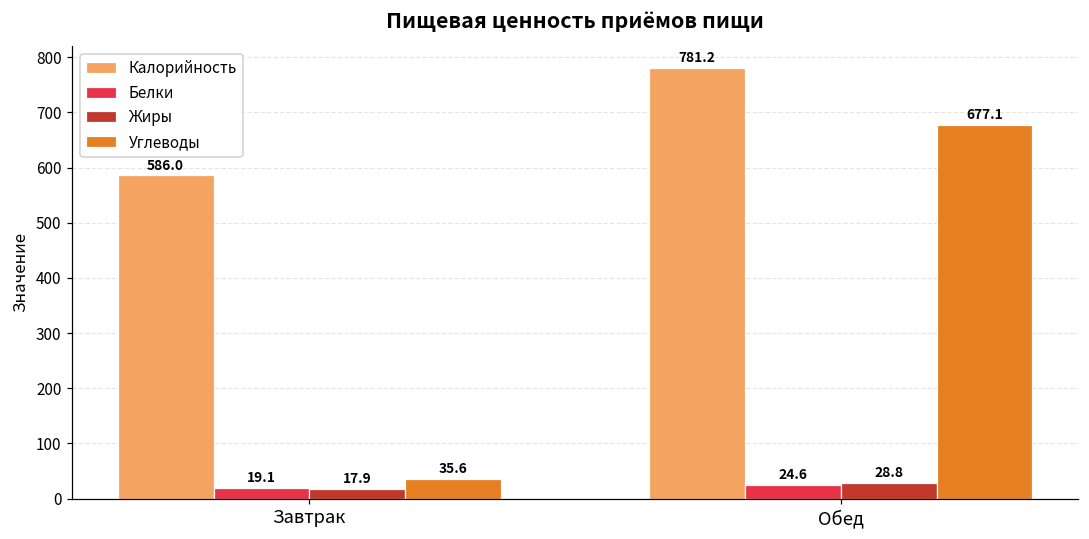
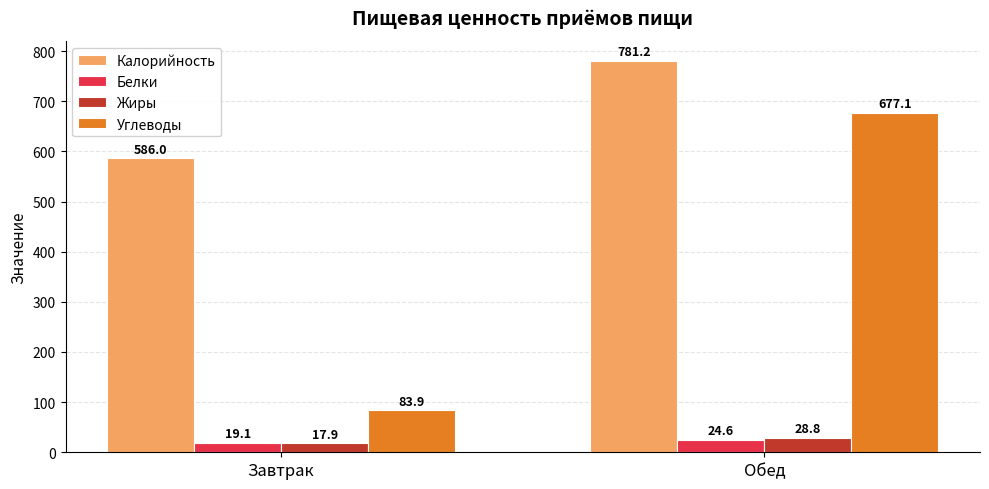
Углеводы, Завтрак: 35.6 -> 83.9
